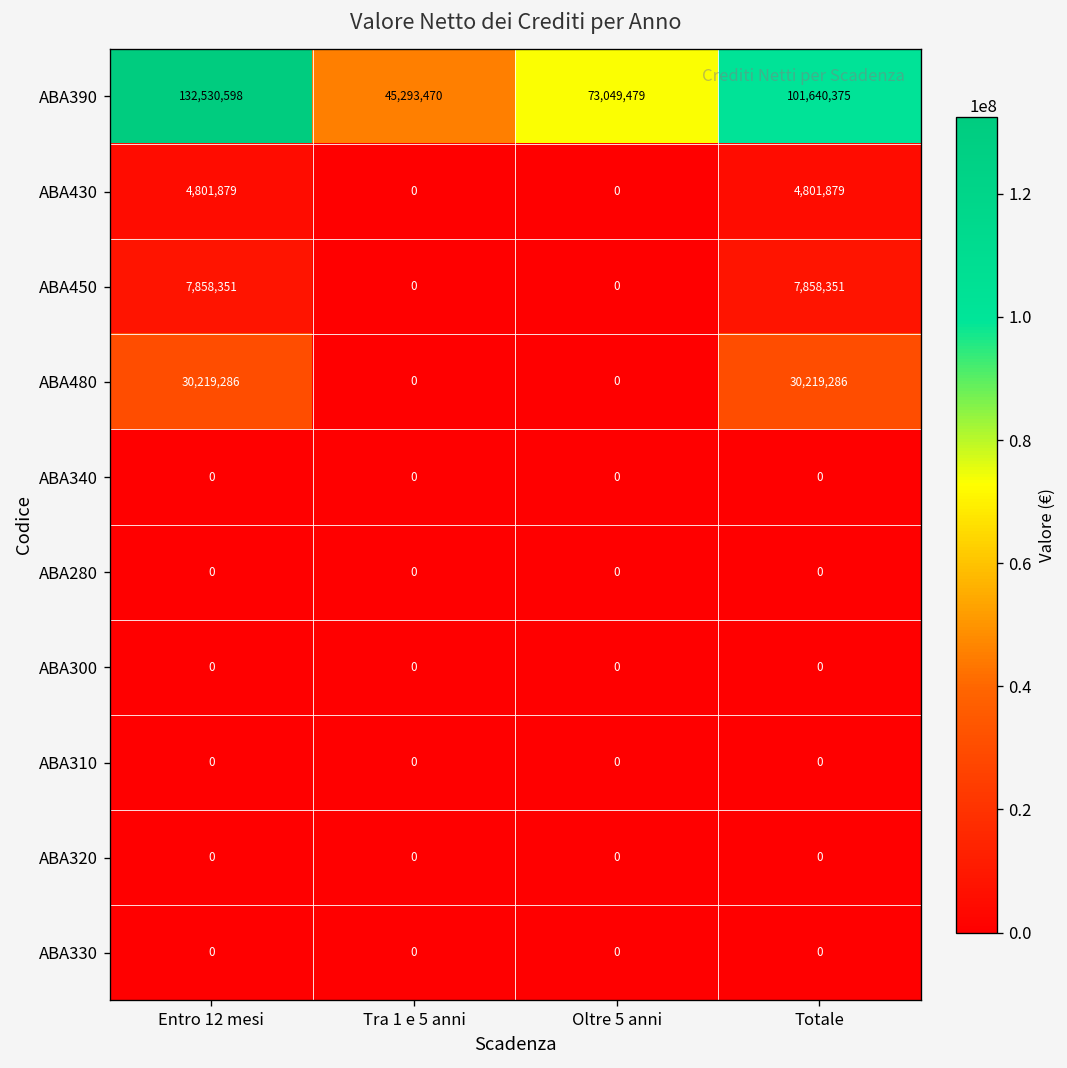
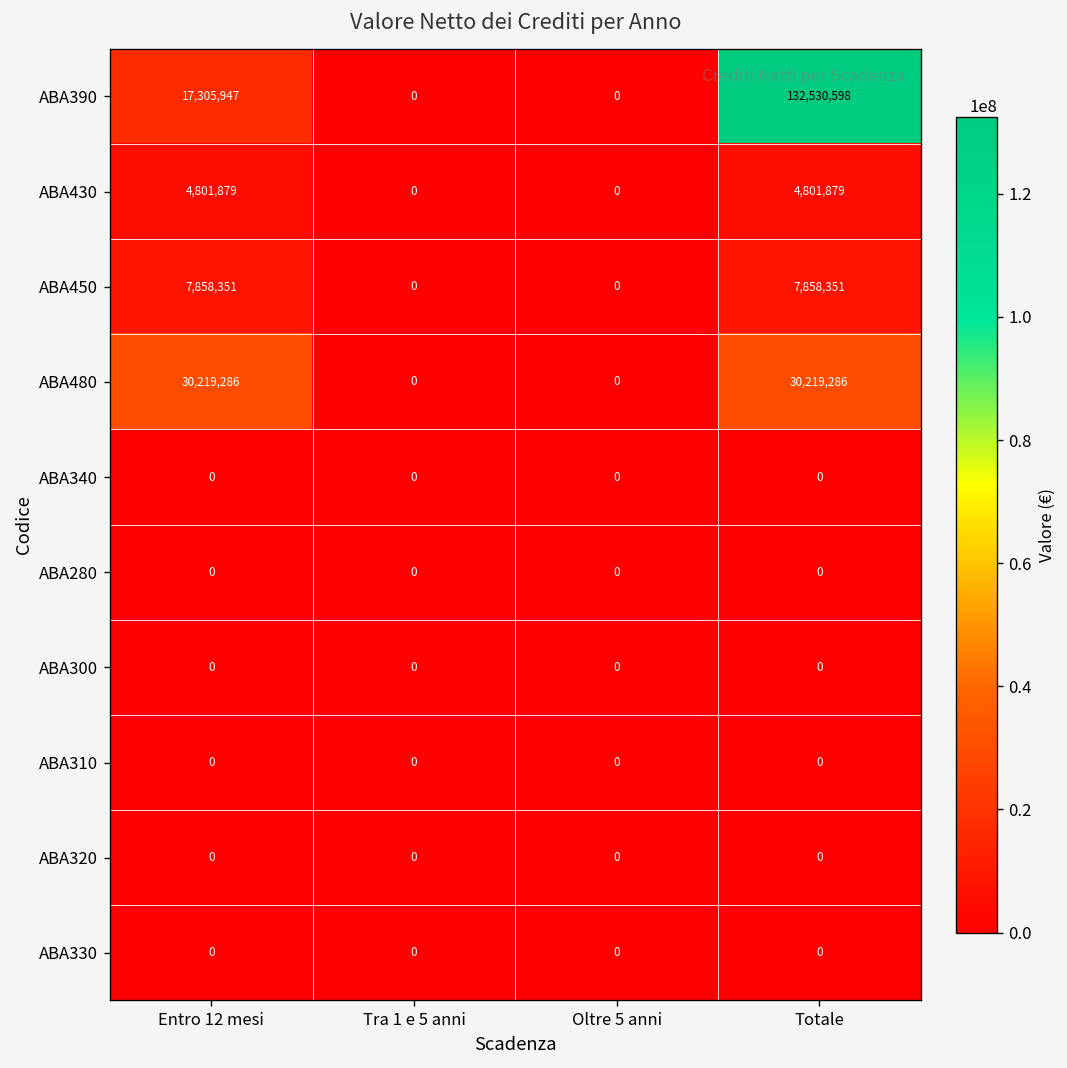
ABA390, Entro 12 mesi: 132,530,598 -> 17,305,947
ABA390, Tra 1 e 5 anni: 45,293,470 -> 0
ABA390, Oltre 5 anni: 73,049,479 -> 0
ABA390, Totale: 101,640,375 -> 132,530,598
